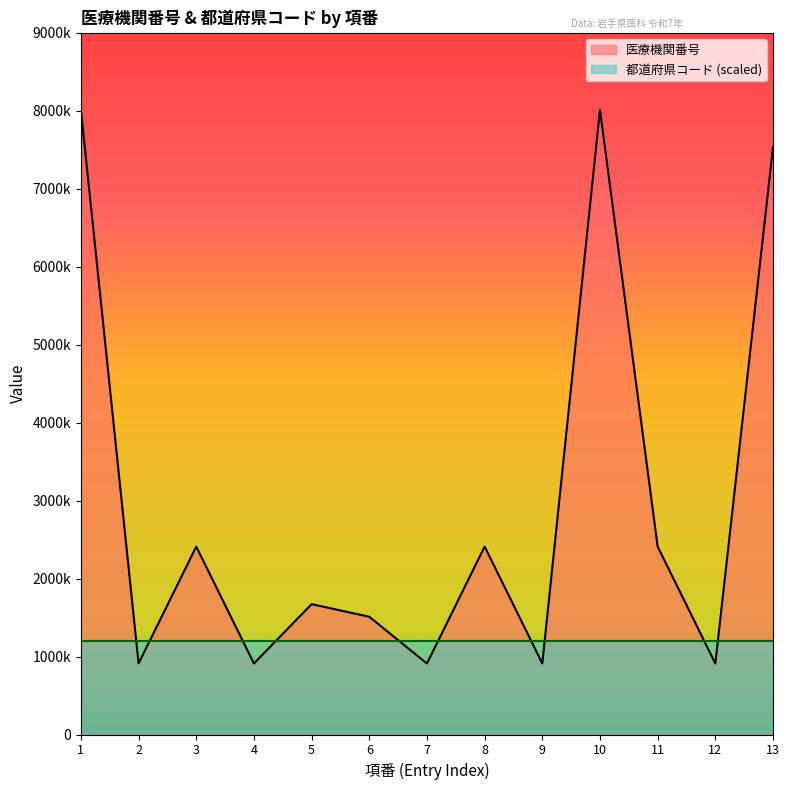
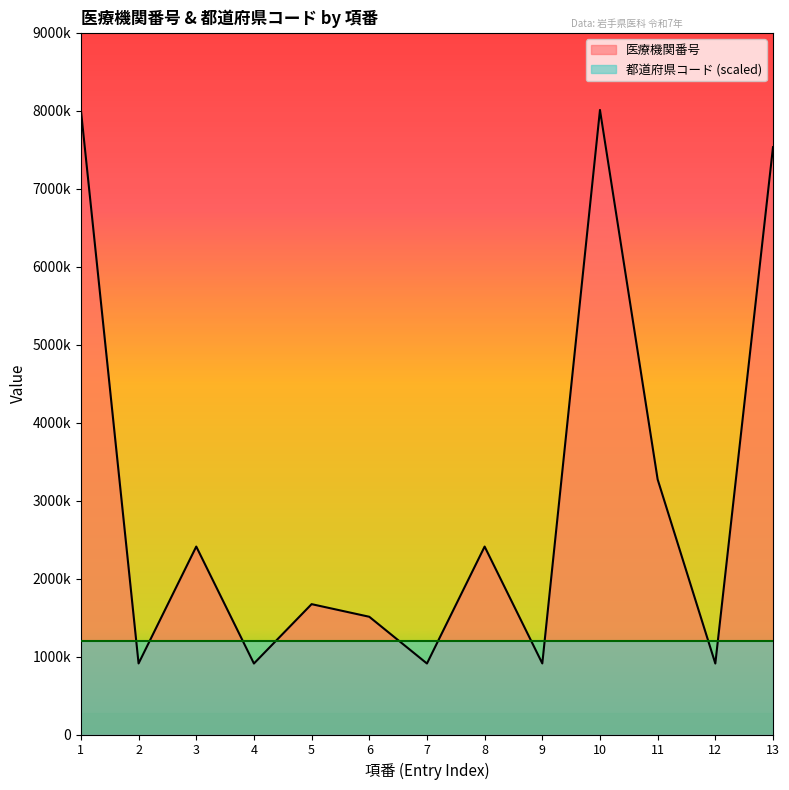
医療機関番号, 11: 2400000 -> 3300000
